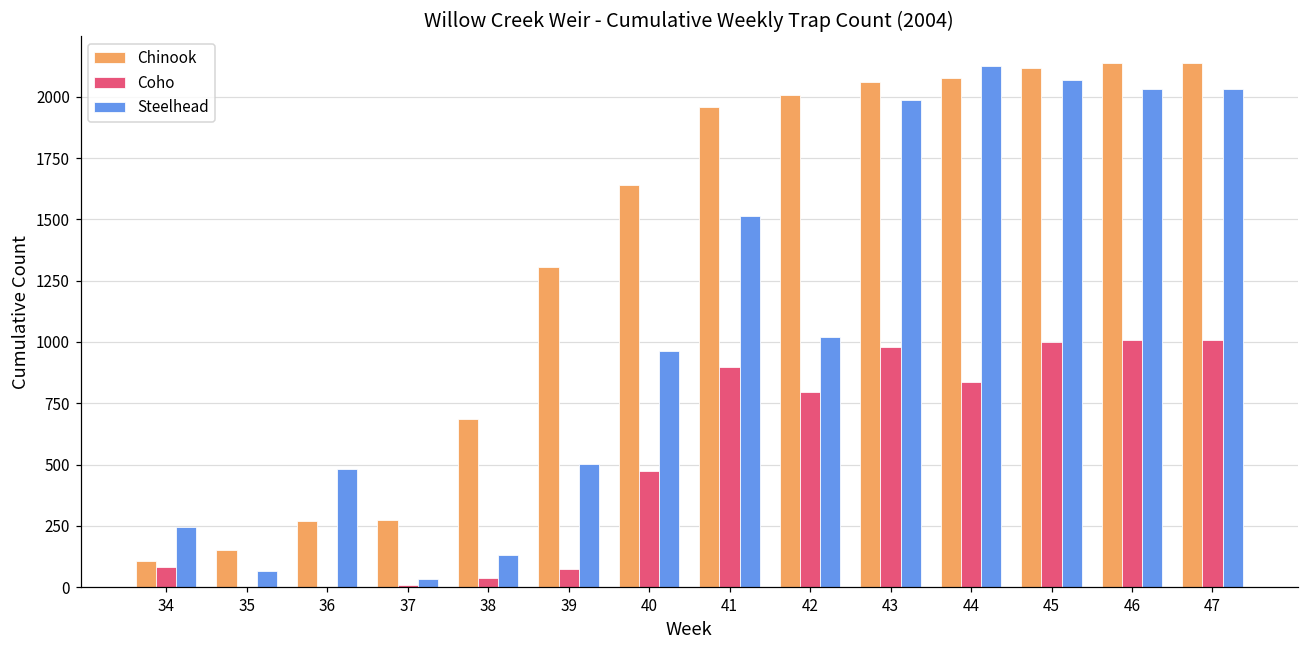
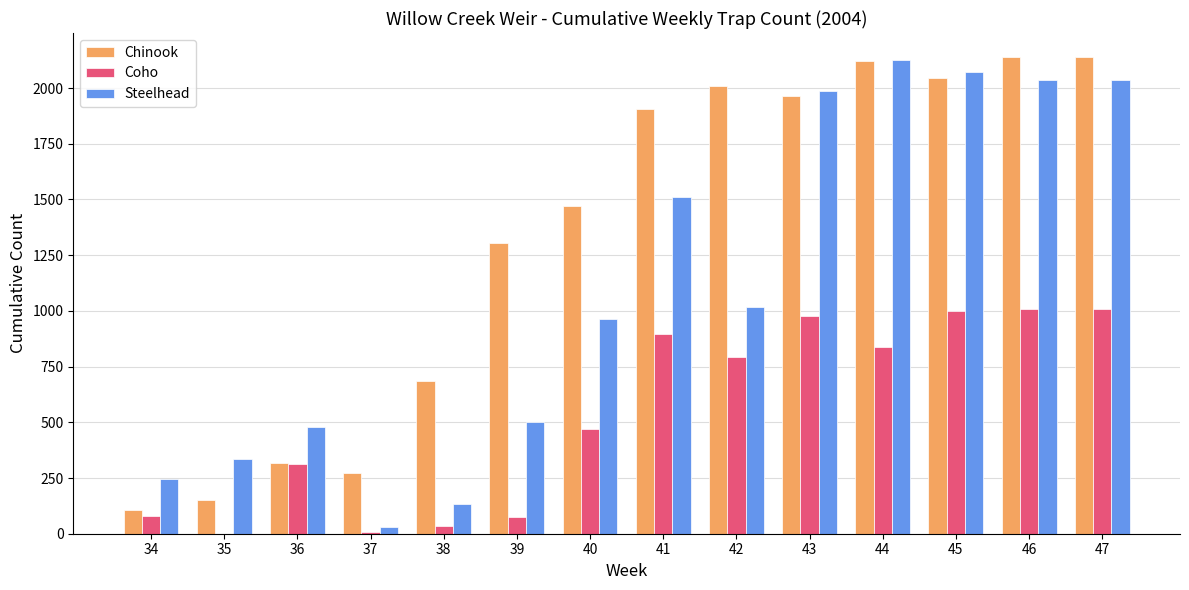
Steelhead, 35: 70 -> 340
Chinook, 36: 270 -> 320
Coho, 36: 0 -> 310
Chinook, 40: 1640 -> 1470
Chinook, 41: 1960 -> 1910
Chinook, 43: 2060 -> 1970
Chinook, 44: 2080 -> 2120
Chinook, 45: 2120 -> 2040
